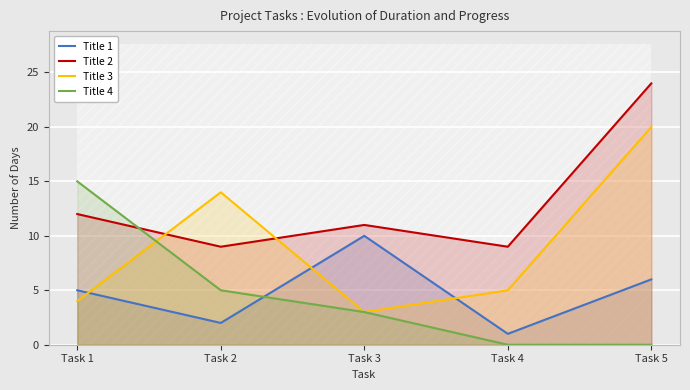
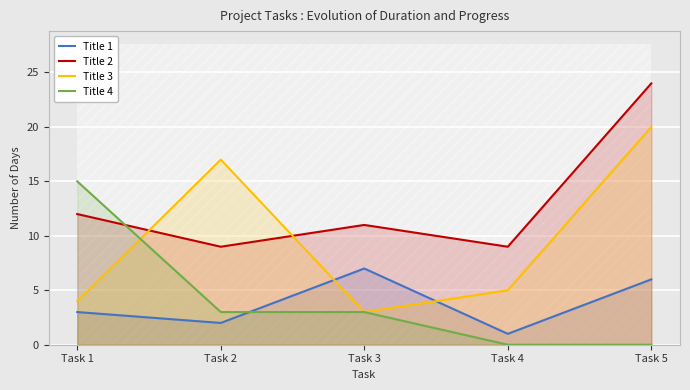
Title 1, Task 1: 5 -> 3
Title 3, Task 2: 14 -> 17
Title 4, Task 2: 5 -> 3
Title 1, Task 3: 10 -> 7
